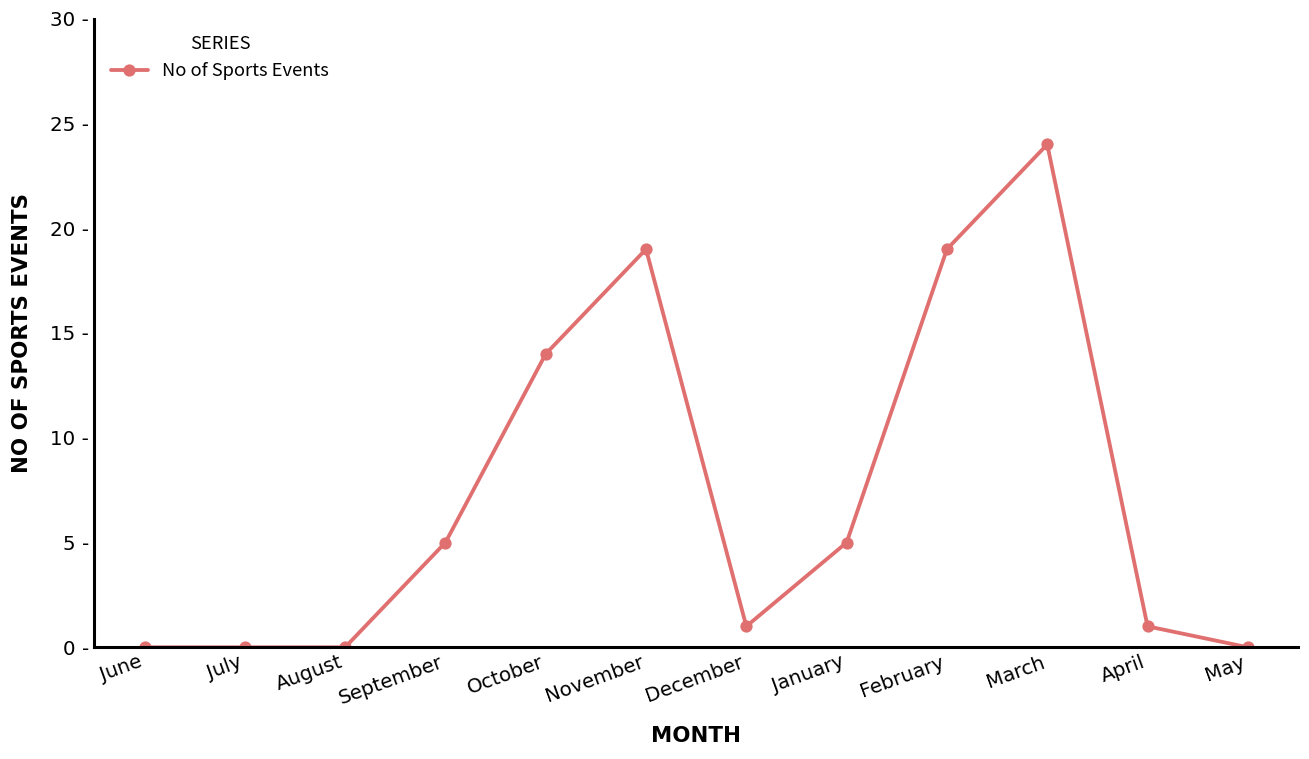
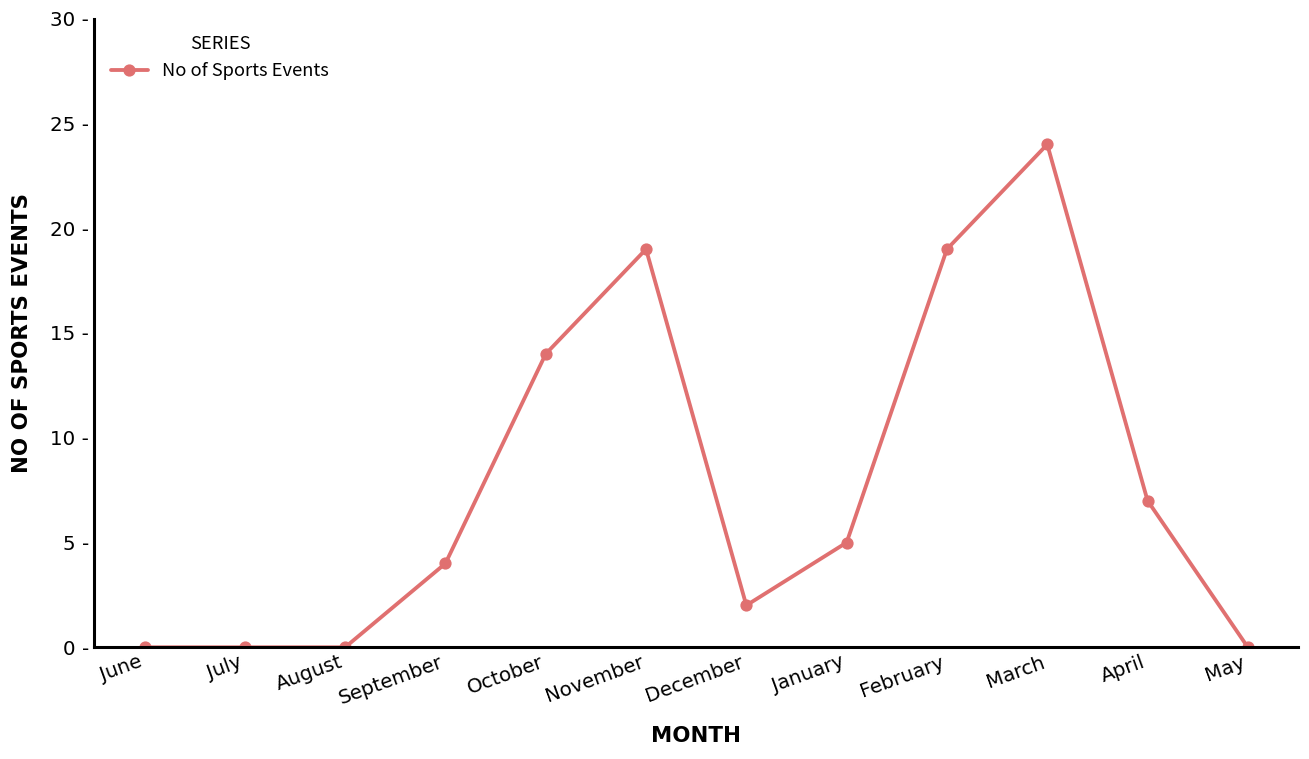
September: 5 - -> 4 -
December: 1 - -> 2 -
April: 1 - -> 7 -
